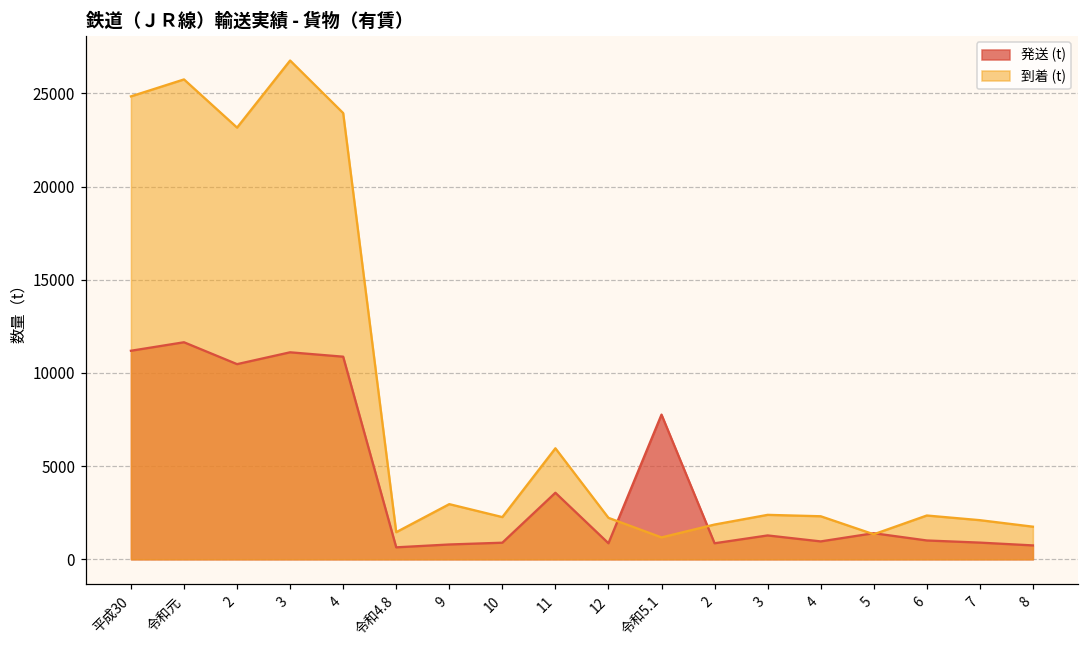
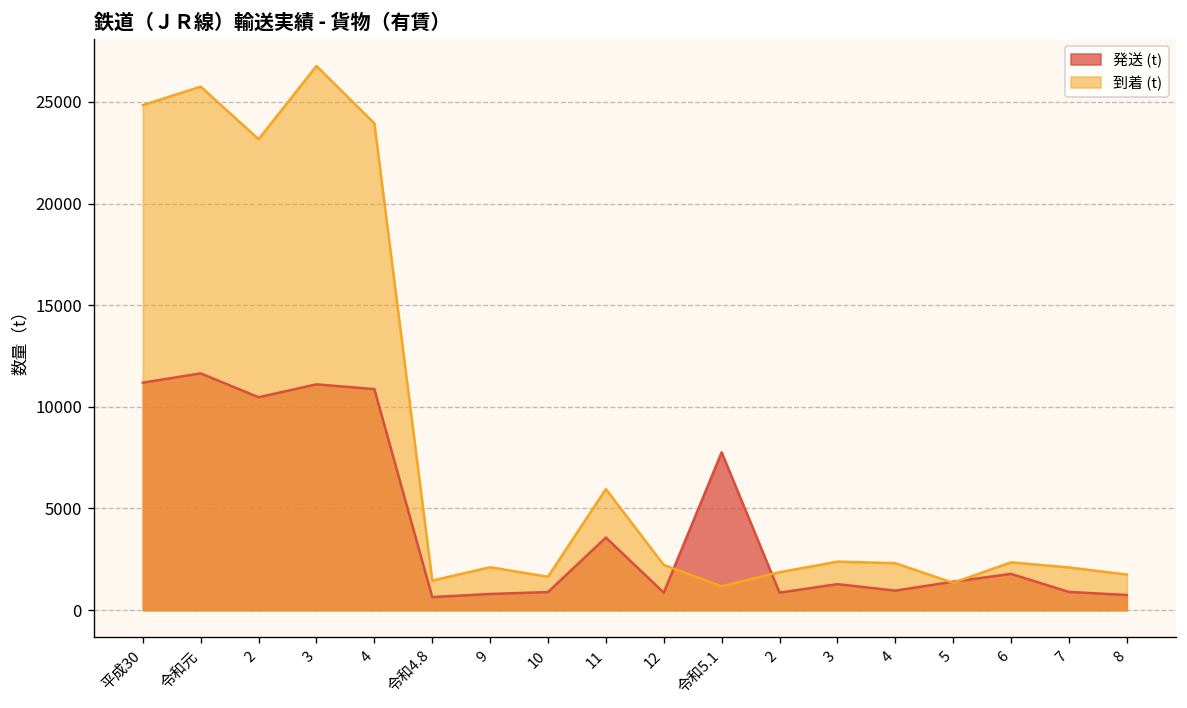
到着 (t), 9: 3000 -> 2100
到着 (t), 10: 2300 -> 1600
発送 (t), 6: 1000 -> 1800
